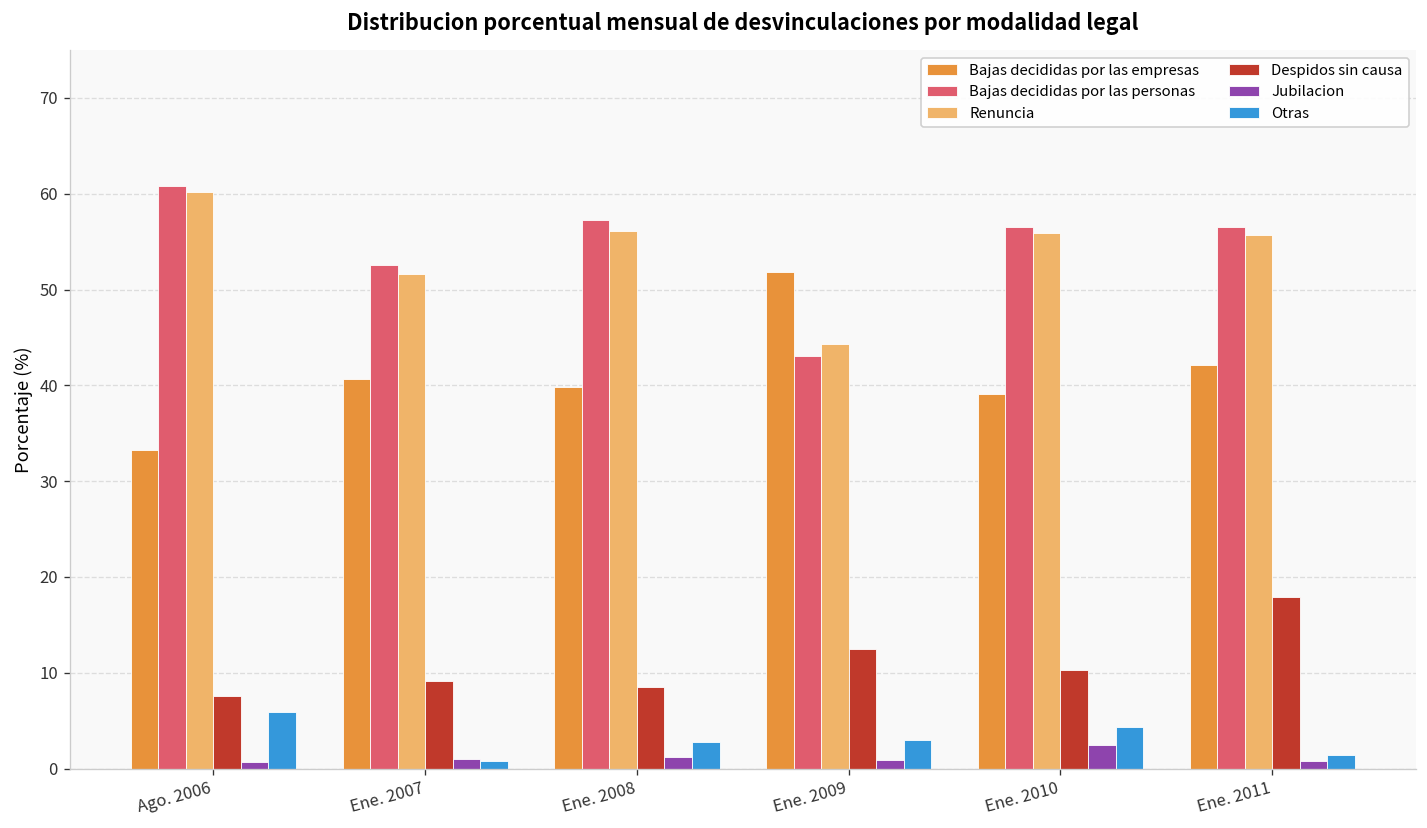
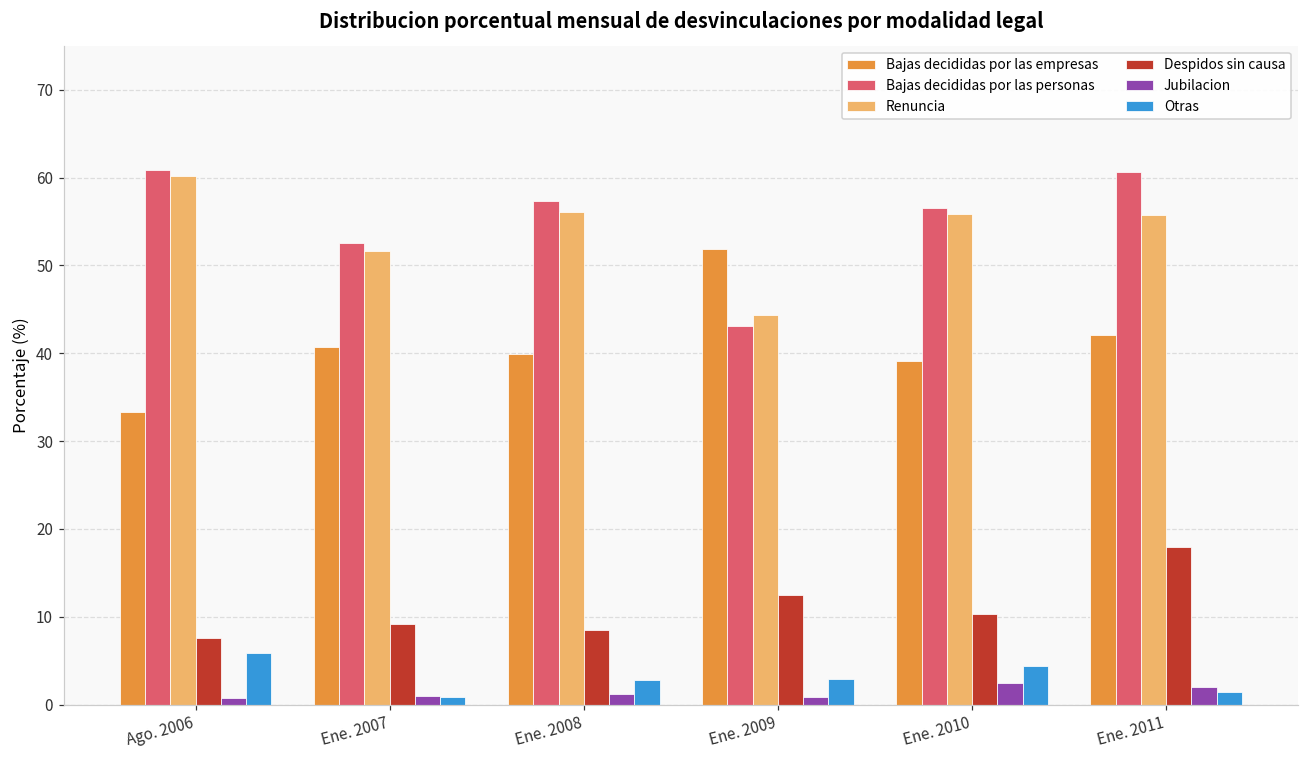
Bajas decididas por las personas, Ene. 2011: 57 -> 61
Jubilacion, Ene. 2011: 1 -> 2
